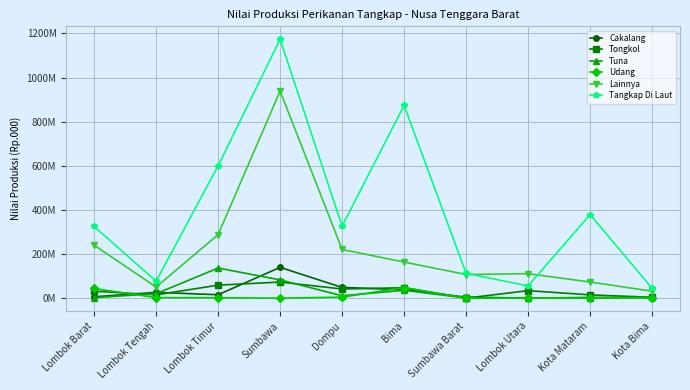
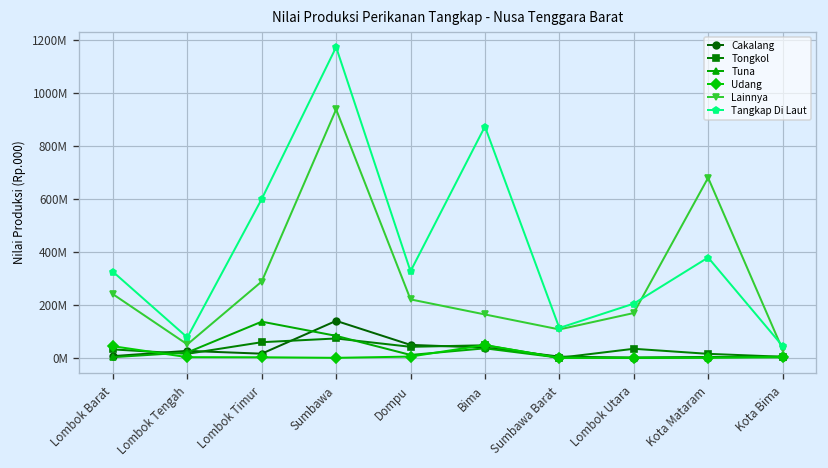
Lainnya, Lombok Utara: 110000000 -> 170000000
Tangkap Di Laut, Lombok Utara: 60000000 -> 200000000
Lainnya, Kota Mataram: 70000000 -> 680000000
